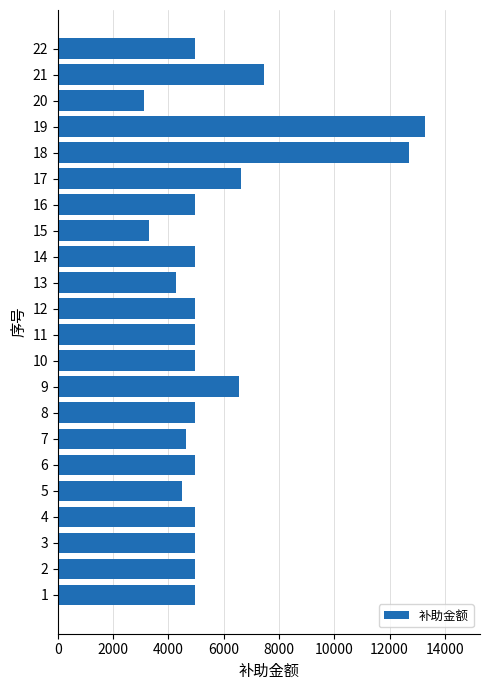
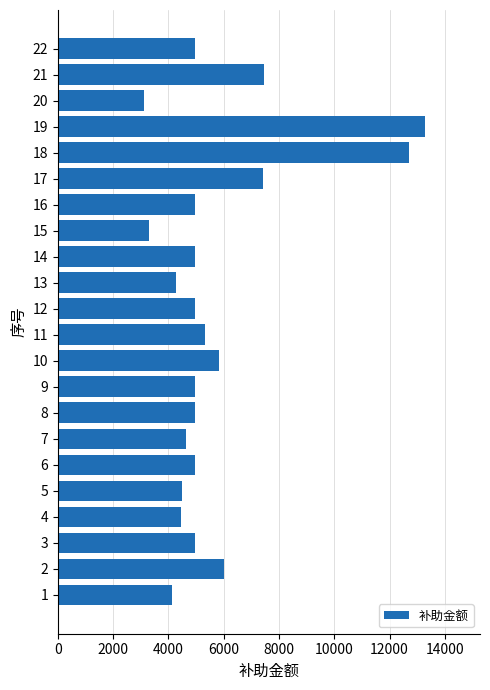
17: 6600 -> 7400
11: 5000 -> 5300
10: 5000 -> 5800
9: 6600 -> 5000
4: 5000 -> 4500
2: 5000 -> 6000
1: 5000 -> 4100
